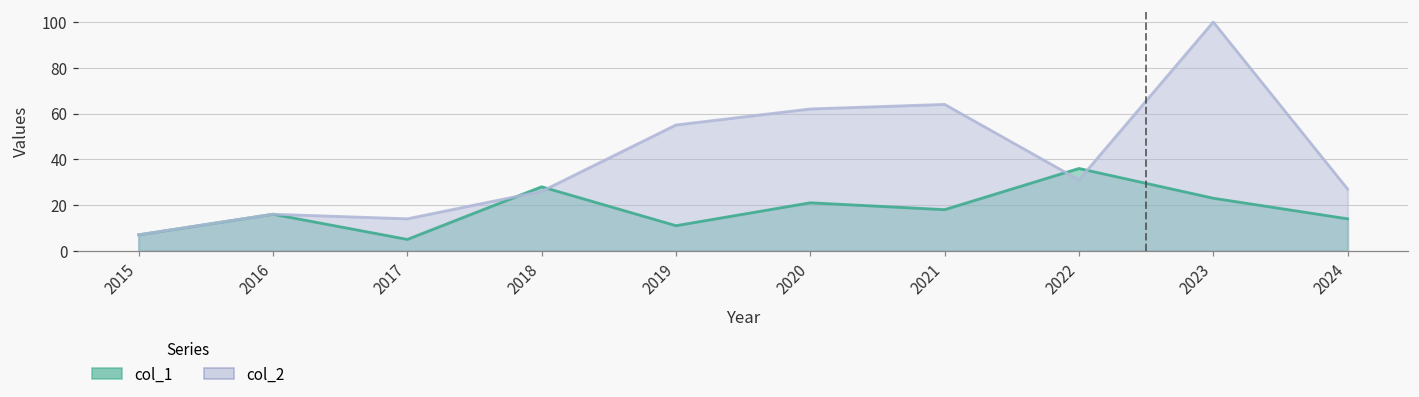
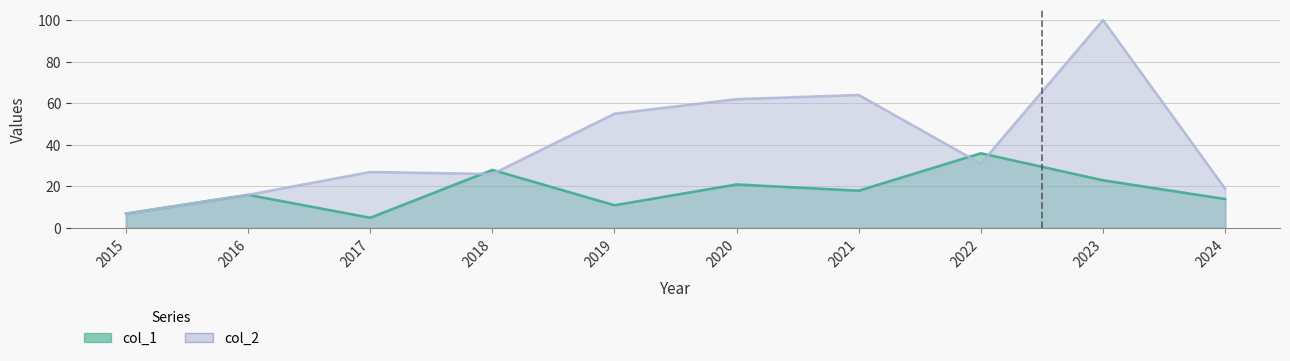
col_2, 2017: 14 -> 27
col_2, 2024: 27 -> 19
